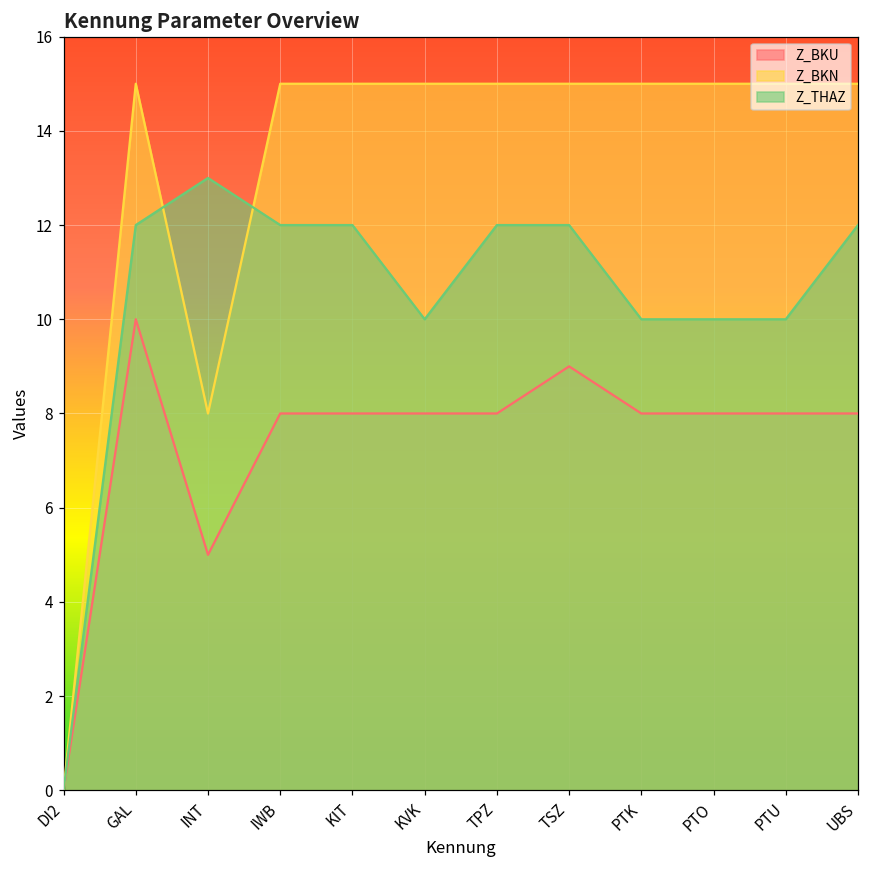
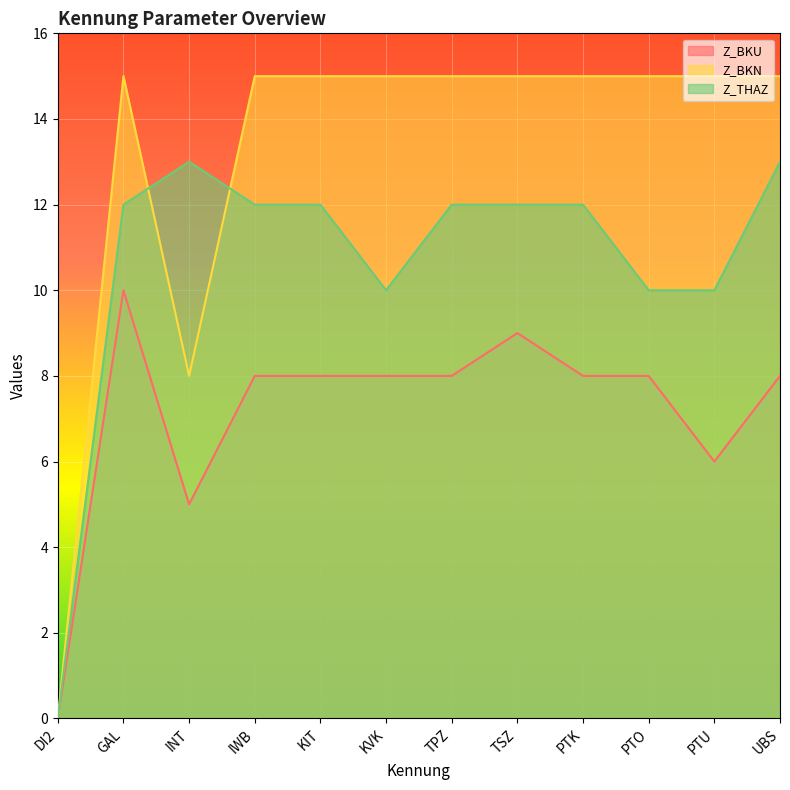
Z_THAZ, PTK: 10 -> 12
Z_BKU, PTU: 8 -> 6
Z_THAZ, UBS: 12 -> 13
